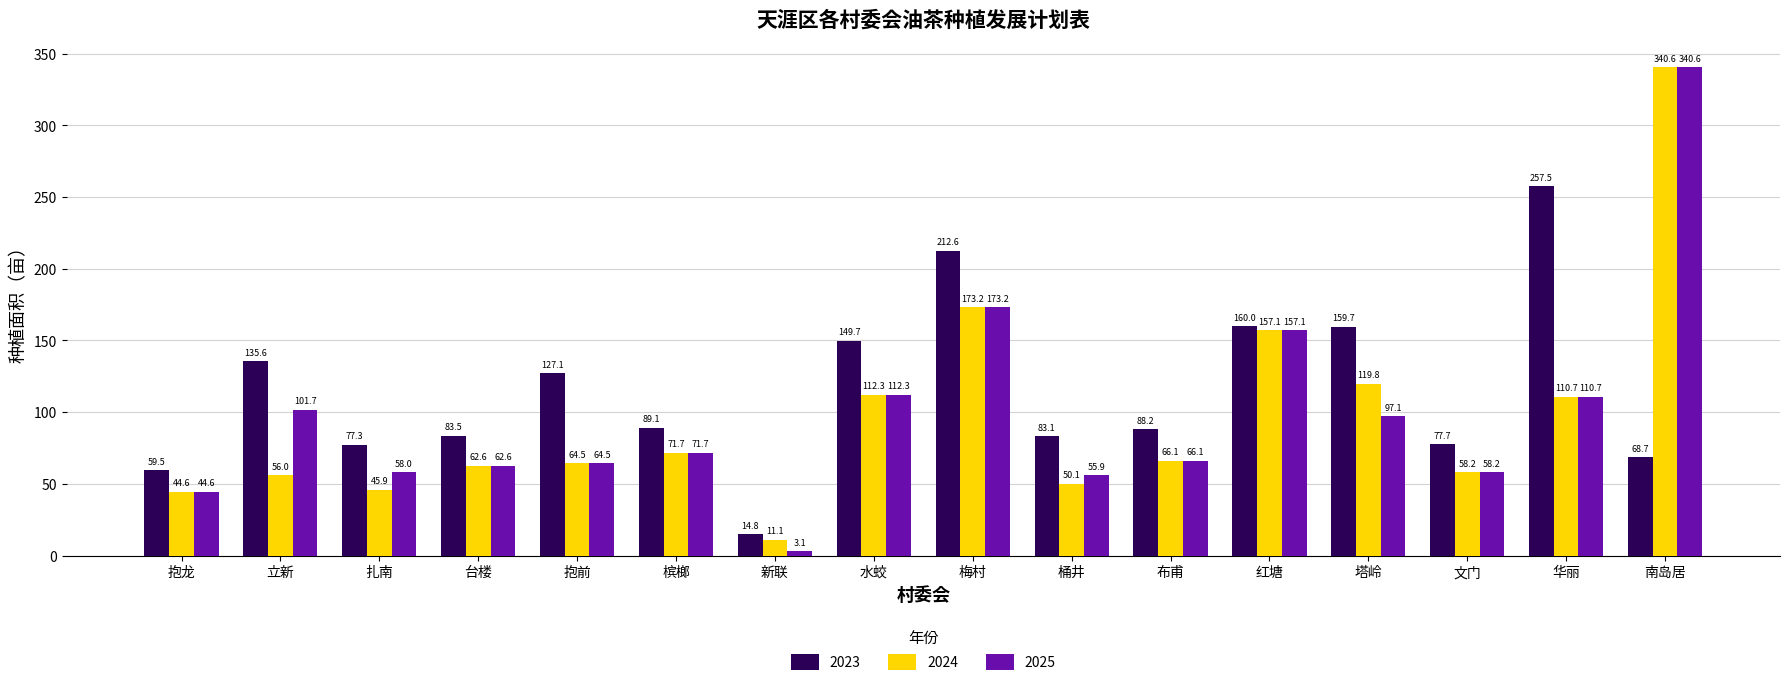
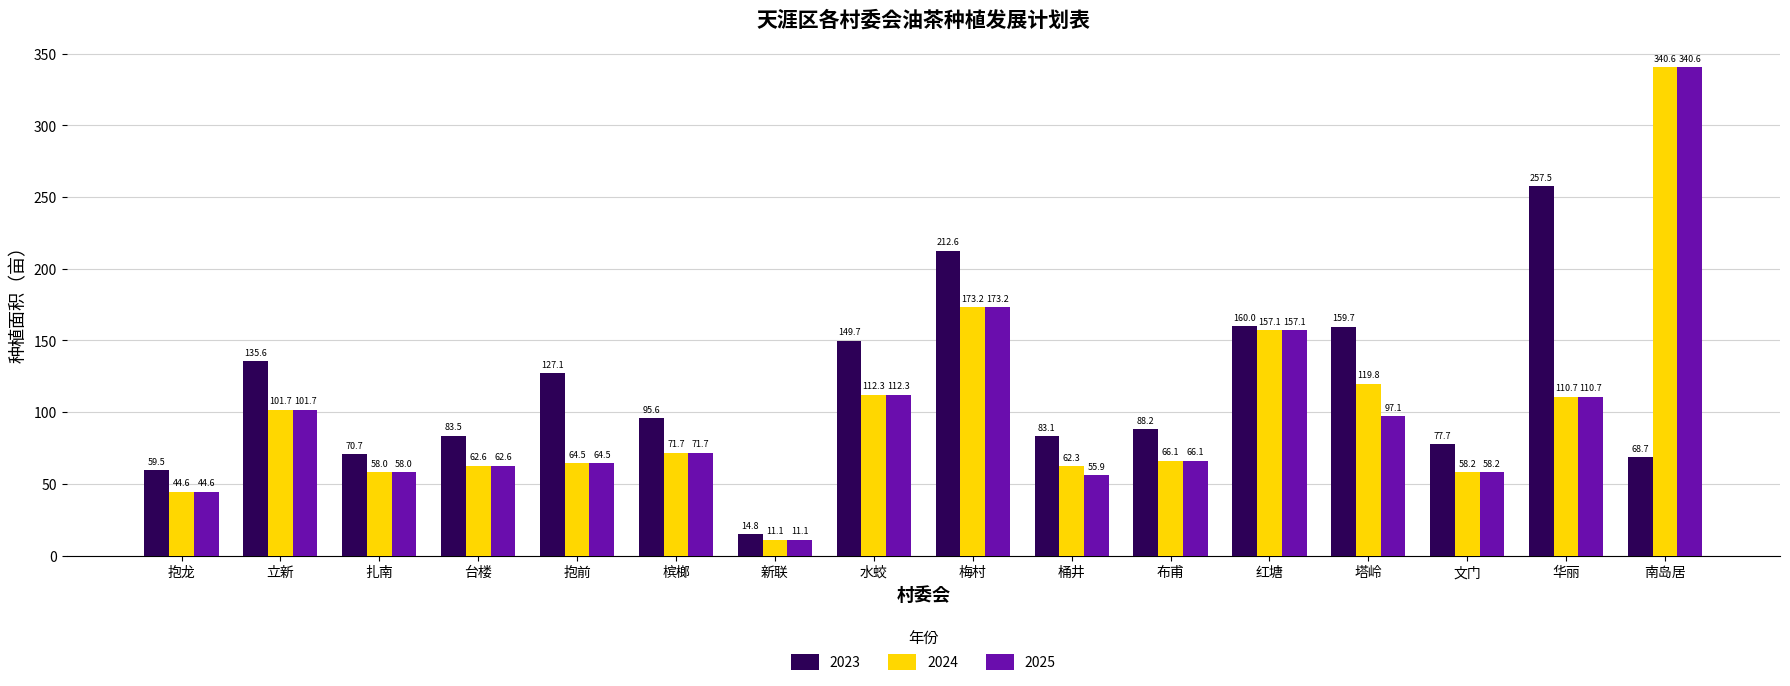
2024, 立新: 56.0 -> 101.7
2023, 扎南: 77.3 -> 70.7
2024, 扎南: 45.9 -> 58.0
2023, 槟榔: 89.1 -> 95.6
2025, 新联: 3.1 -> 11.1
2024, 桶井: 50.1 -> 62.3
